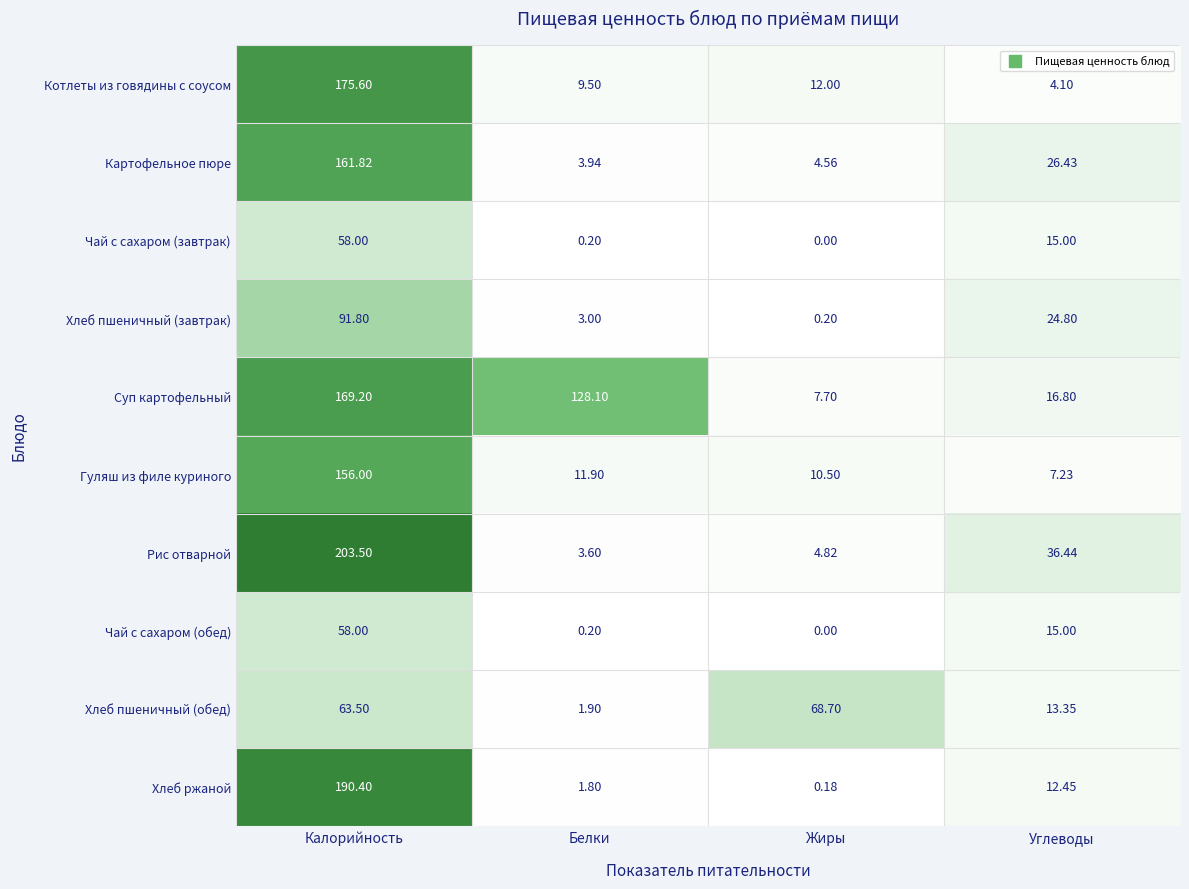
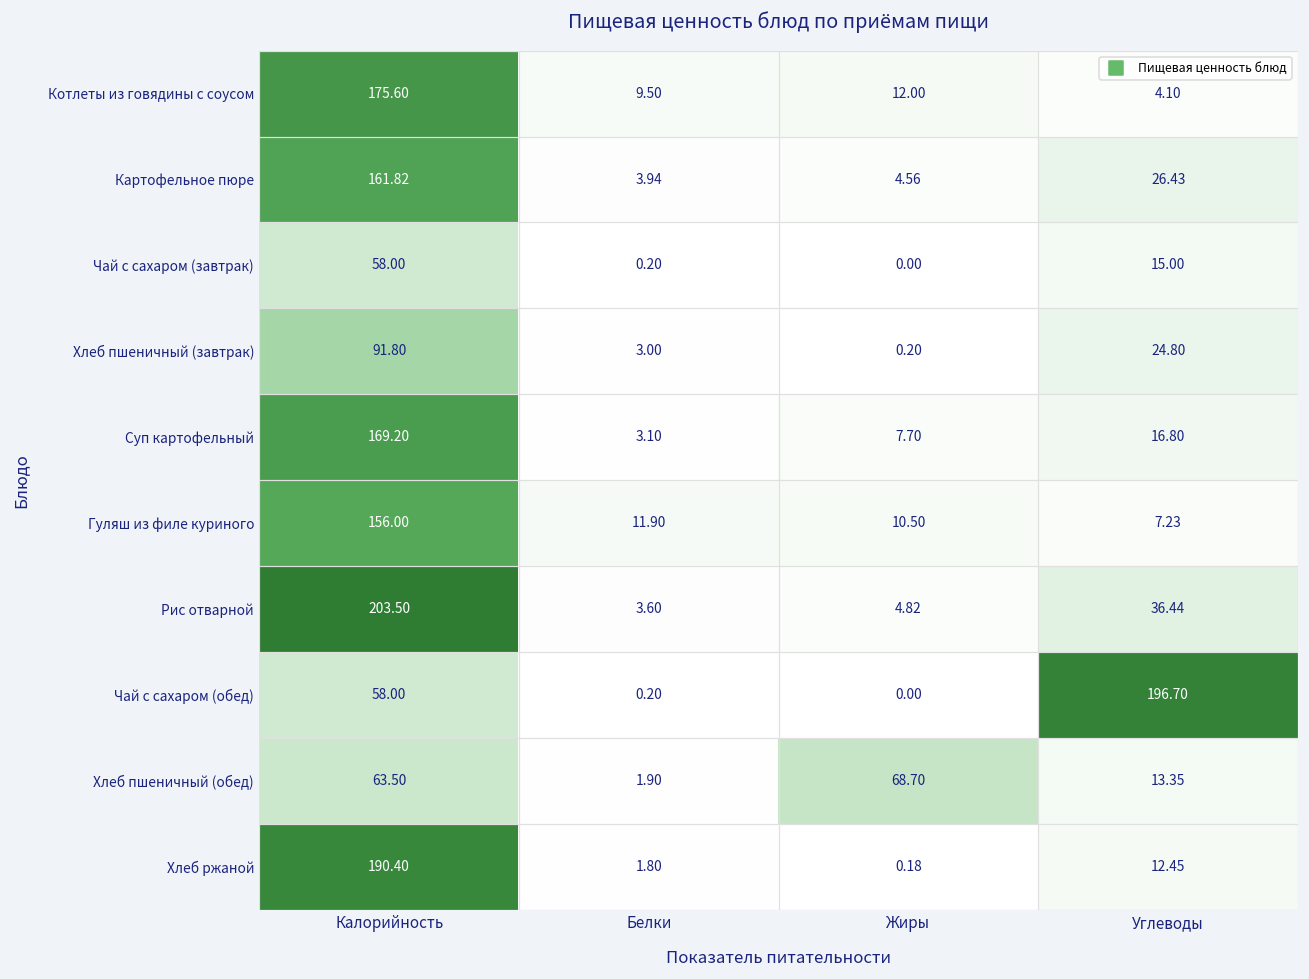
Суп картофельный, Белки: 128.10 -> 3.10
Чай с сахаром (обед), Углеводы: 15.00 -> 196.70
